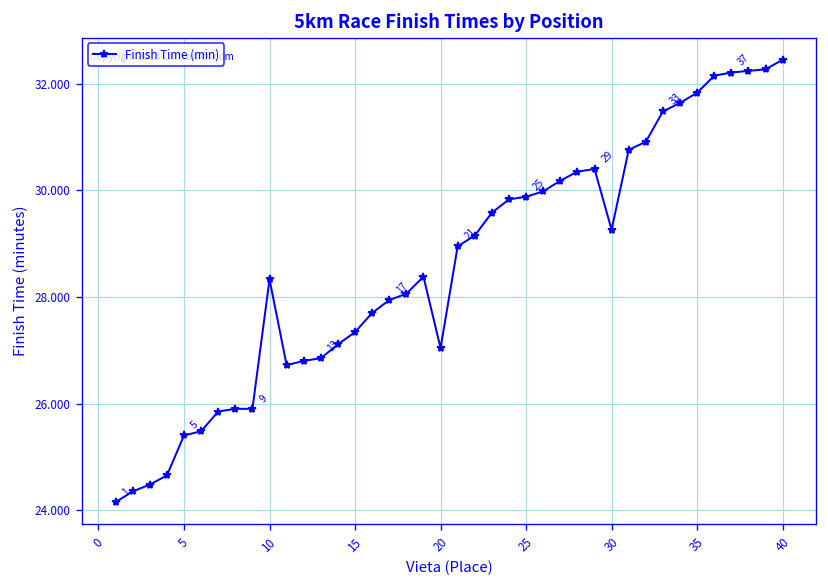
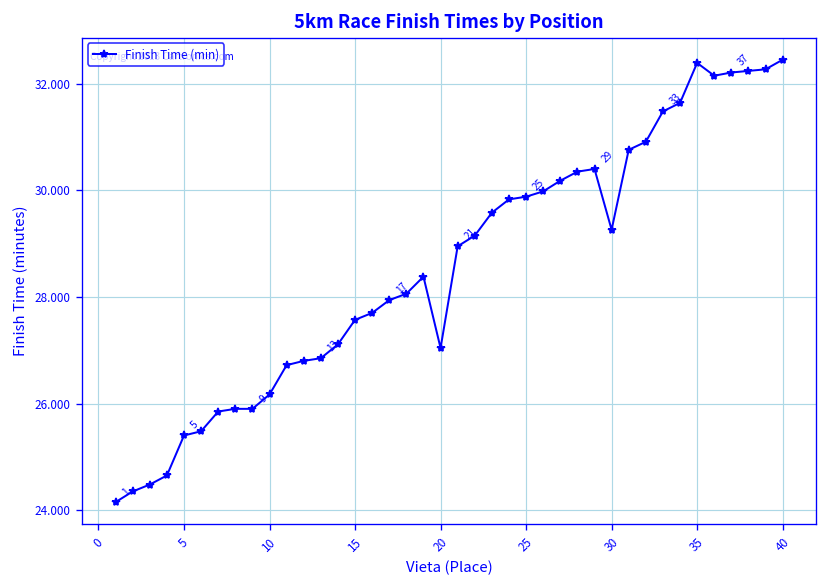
10: 28.3 -> 26.2
15: 27.3 -> 27.6
35: 31.8 -> 32.4
